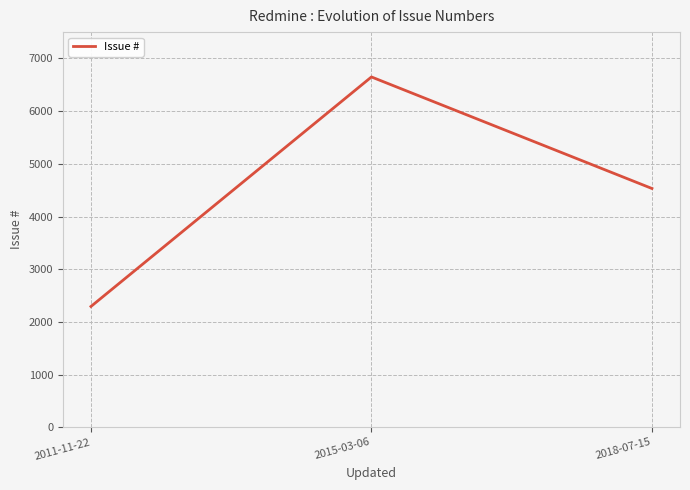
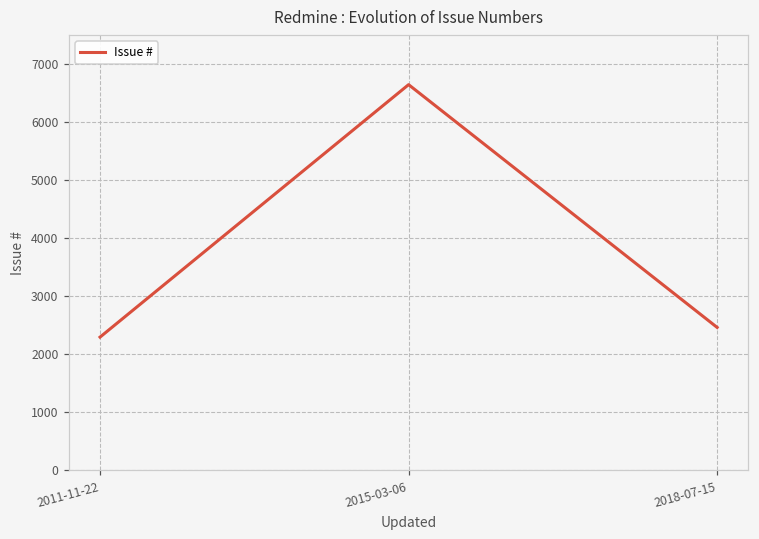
2018-07-15: 4500 -> 2500
